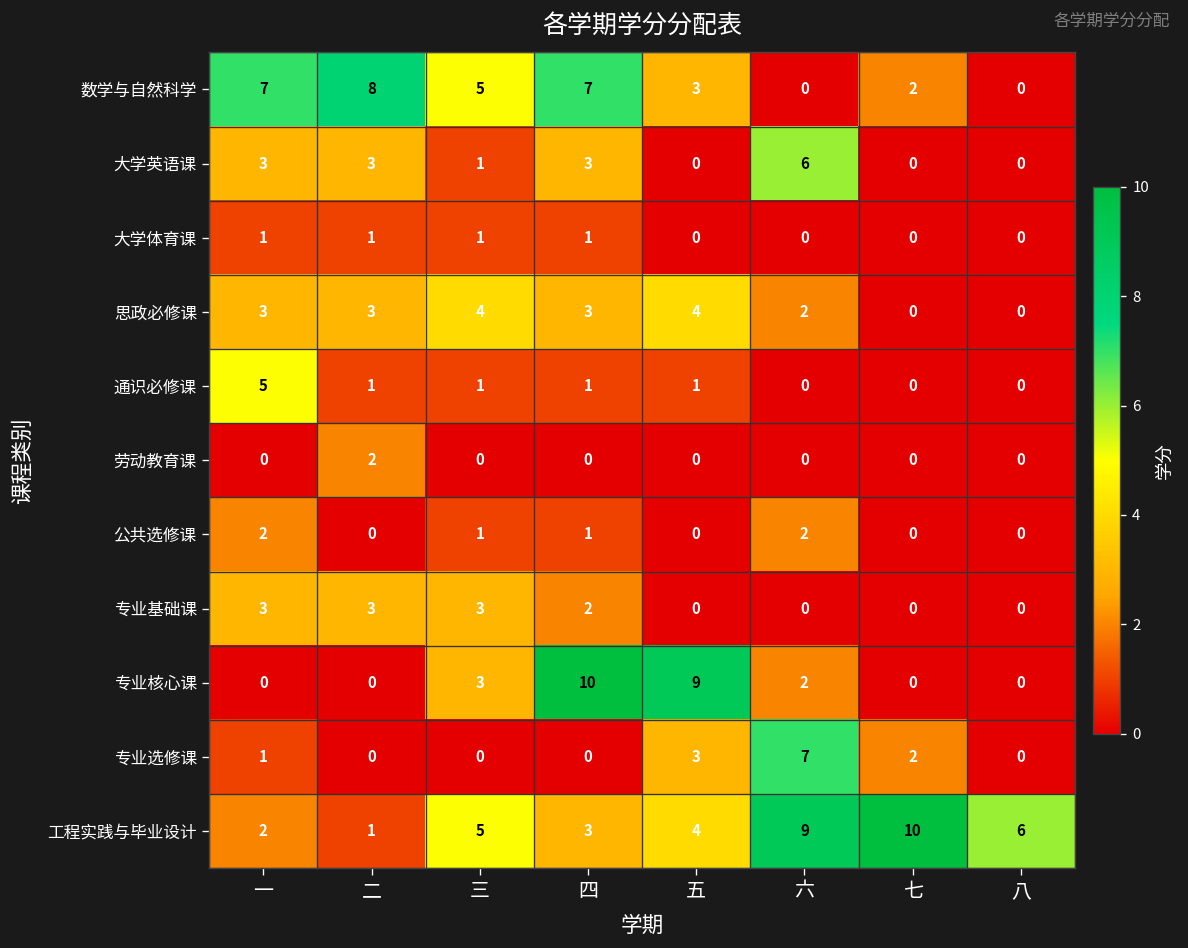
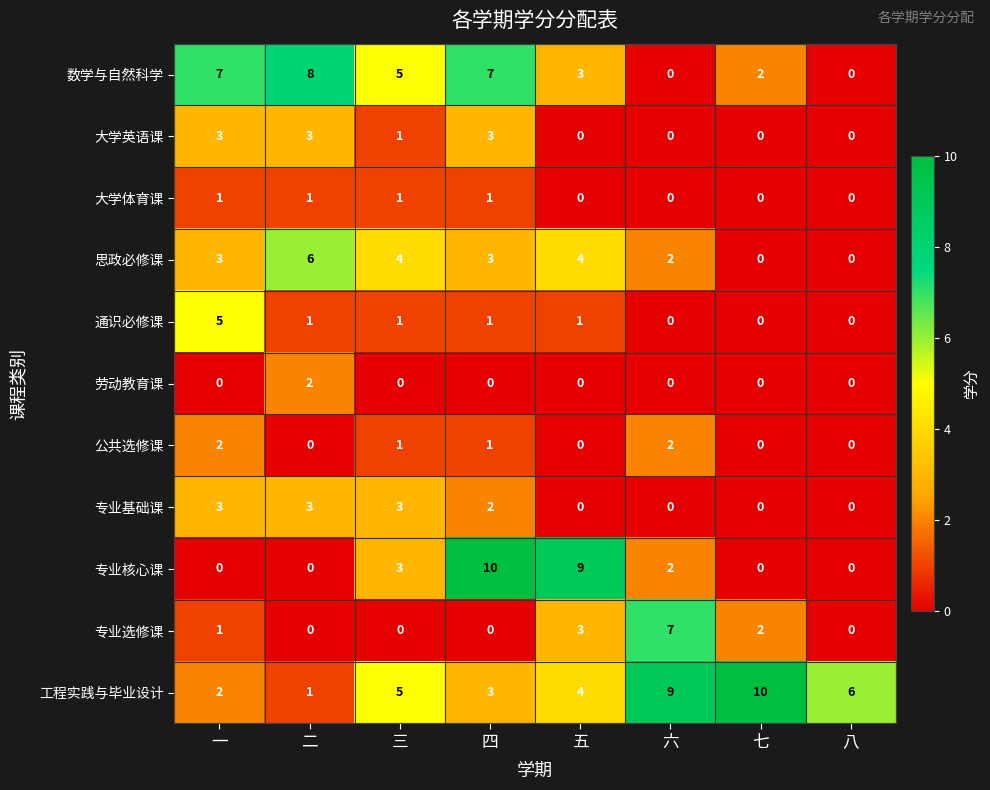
大学英语课, 六: 6 -> 0
思政必修课, 二: 3 -> 6
